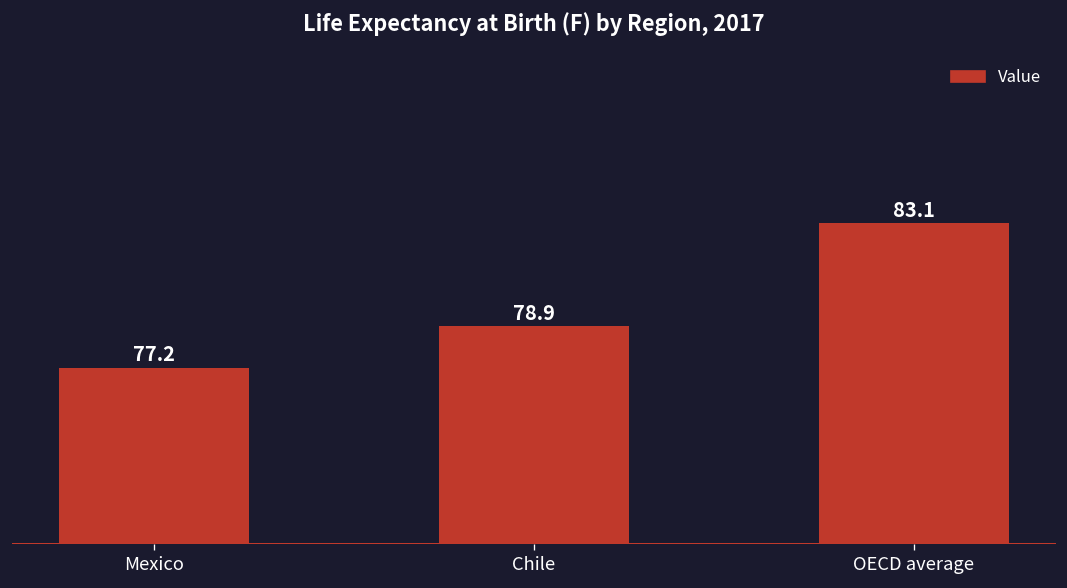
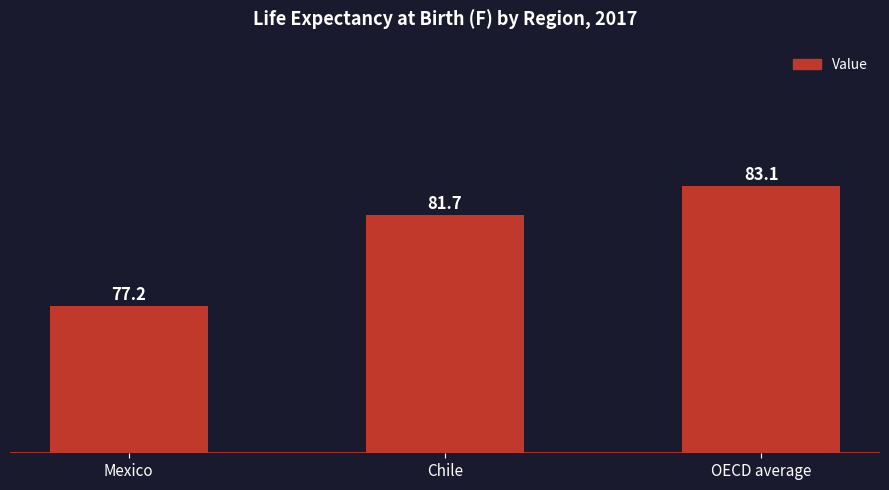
Chile: 78.9 -> 81.7
